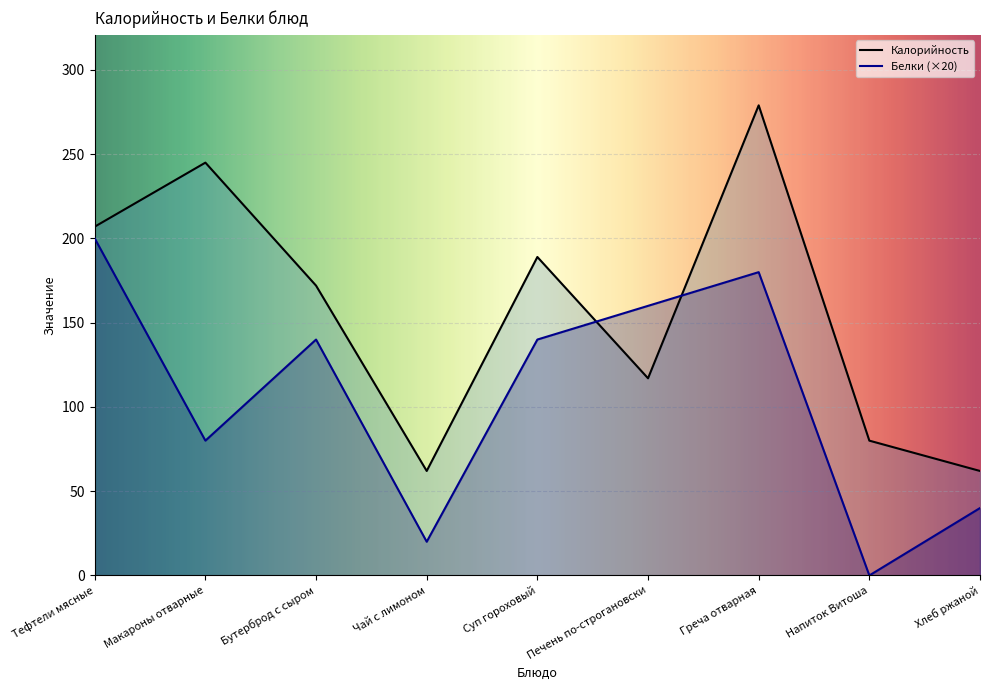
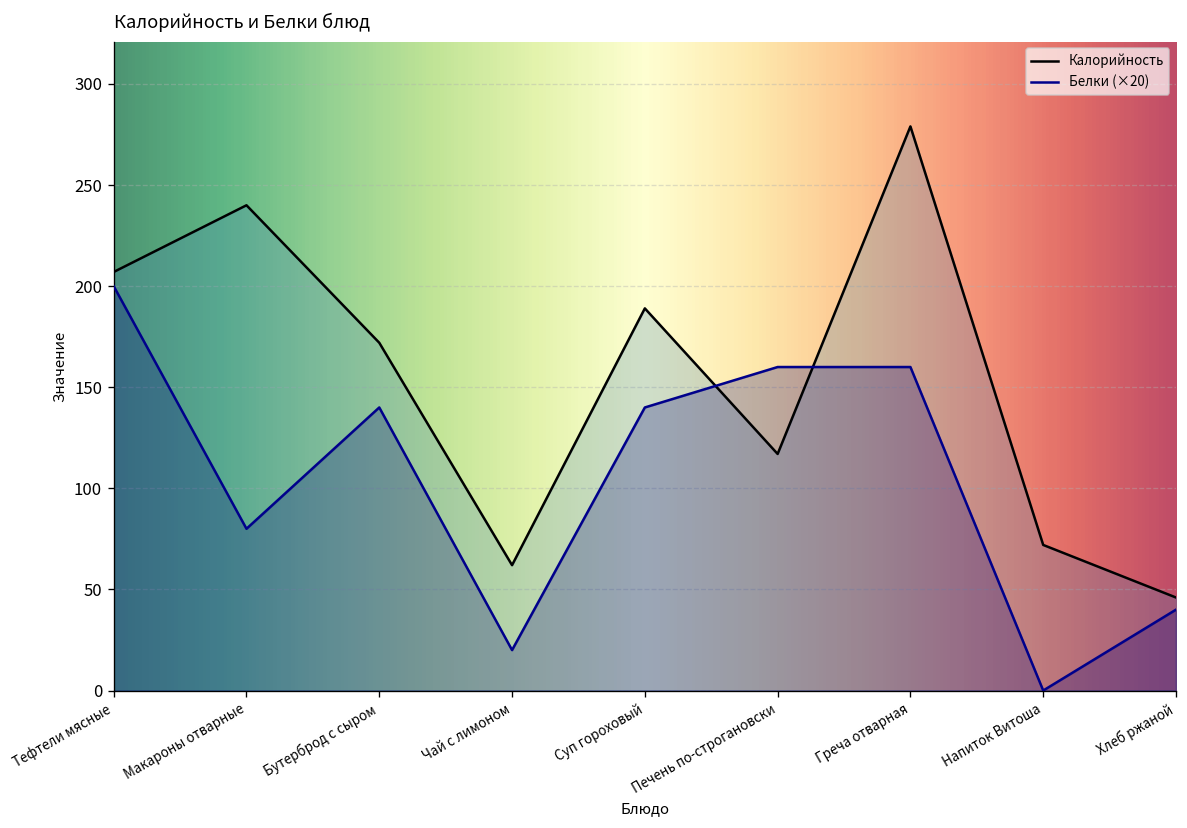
Калорийность, Макароны отварные: 245 -> 240
Белки (×20), Греча отварная: 180 -> 160
Калорийность, Напиток Витоша: 80 -> 72
Калорийность, Хлеб ржаной: 62 -> 46
